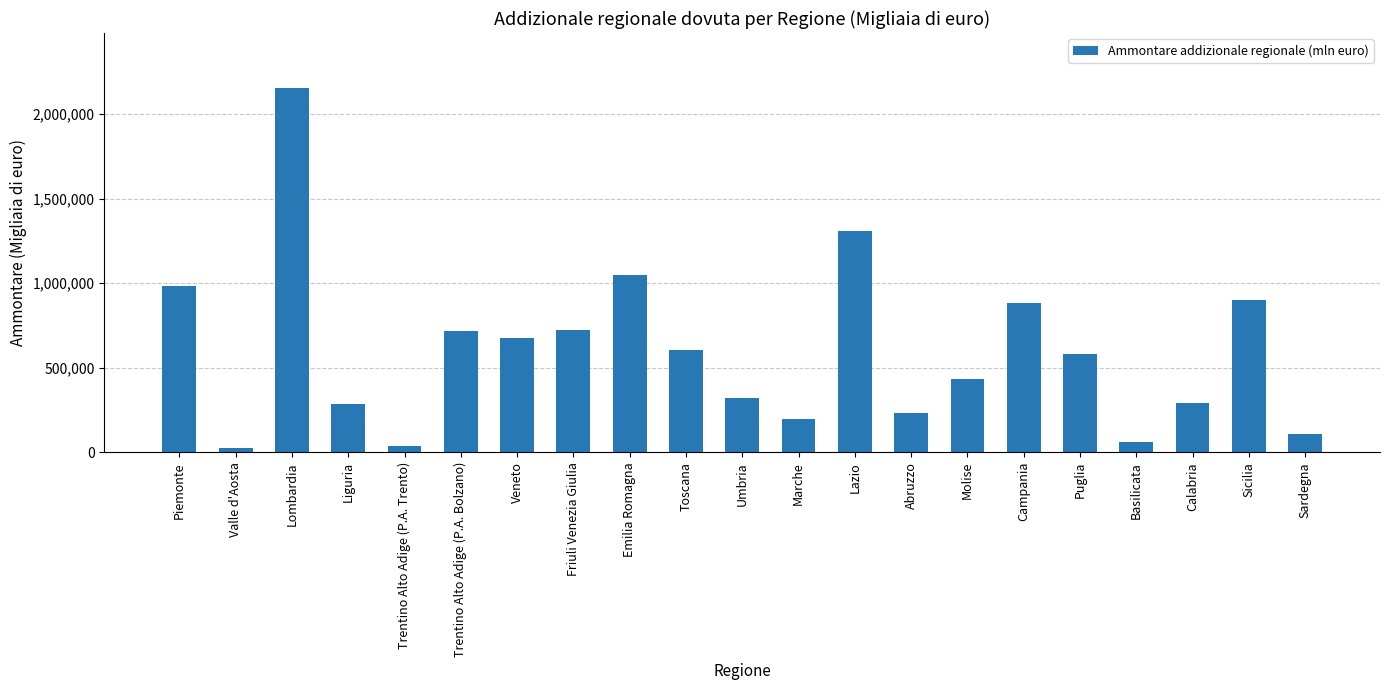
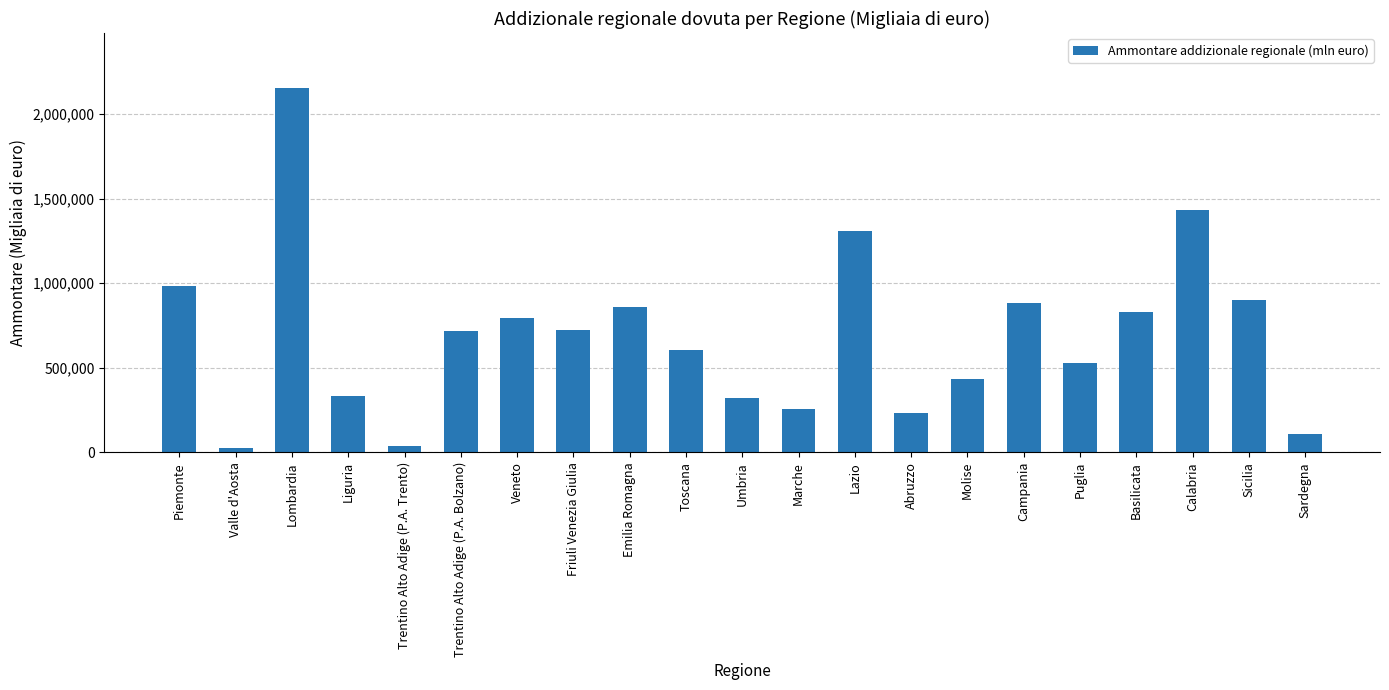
Liguria: 280,000 -> 330,000
Veneto: 670,000 -> 800,000
Emilia Romagna: 1,050,000 -> 860,000
Marche: 200,000 -> 250,000
Puglia: 580,000 -> 530,000
Basilicata: 60,000 -> 830,000
Calabria: 290,000 -> 1,430,000
